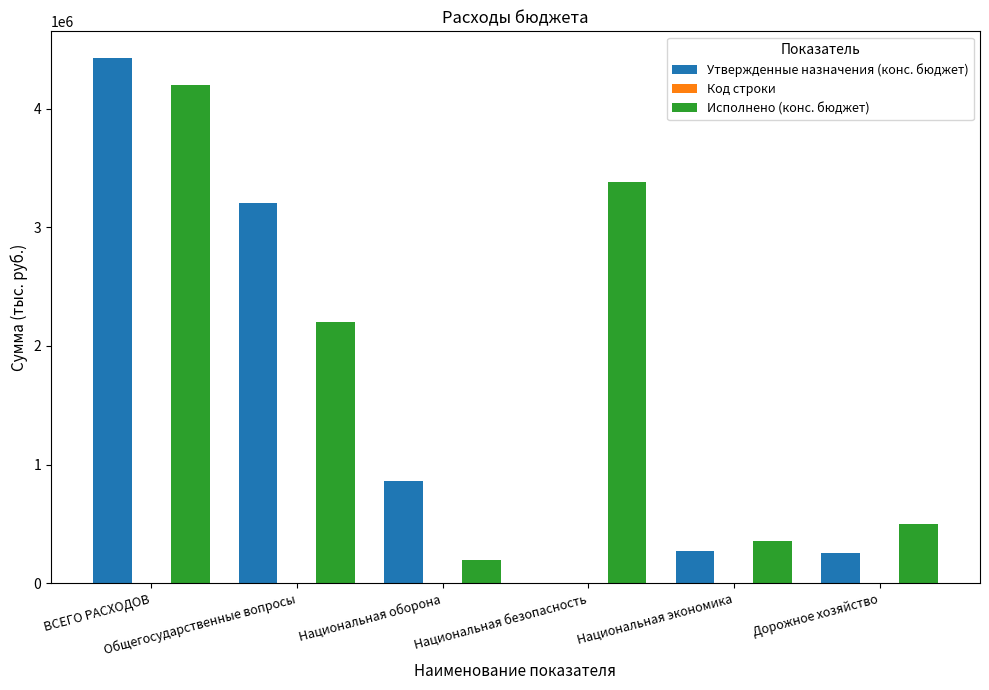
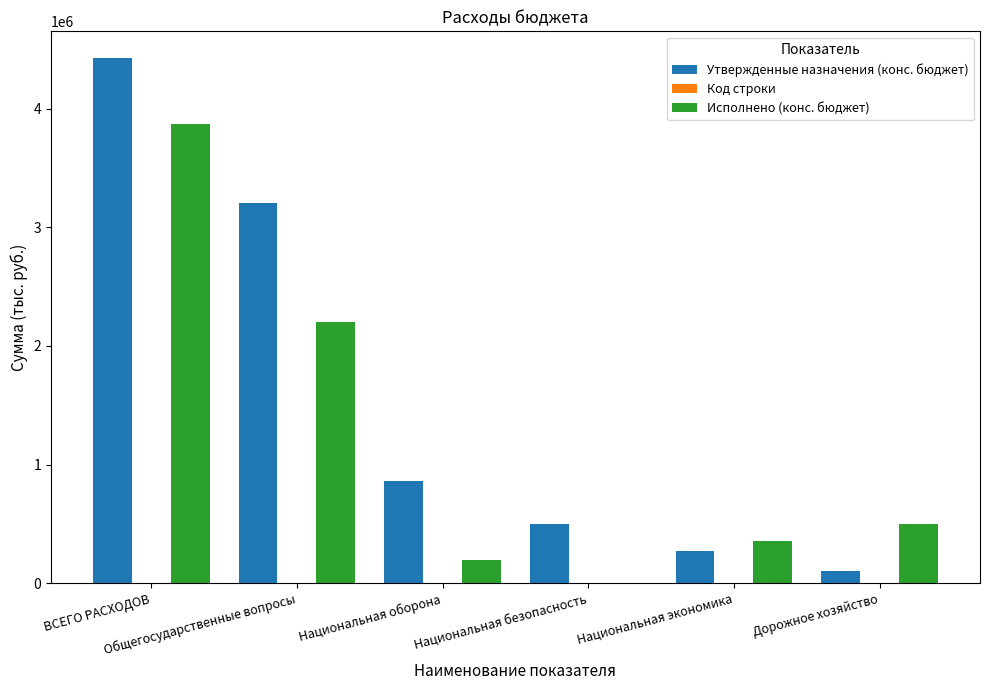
Исполнено (конс. бюджет), ВСЕГО РАСХОДОВ: 4200000 -> 3870000
Утвержденные назначения (конс. бюджет), Национальная безопасность: 10000 -> 500000
Исполнено (конс. бюджет), Национальная безопасность: 3380000 -> 0
Утвержденные назначения (конс. бюджет), Дорожное хозяйство: 250000 -> 110000
